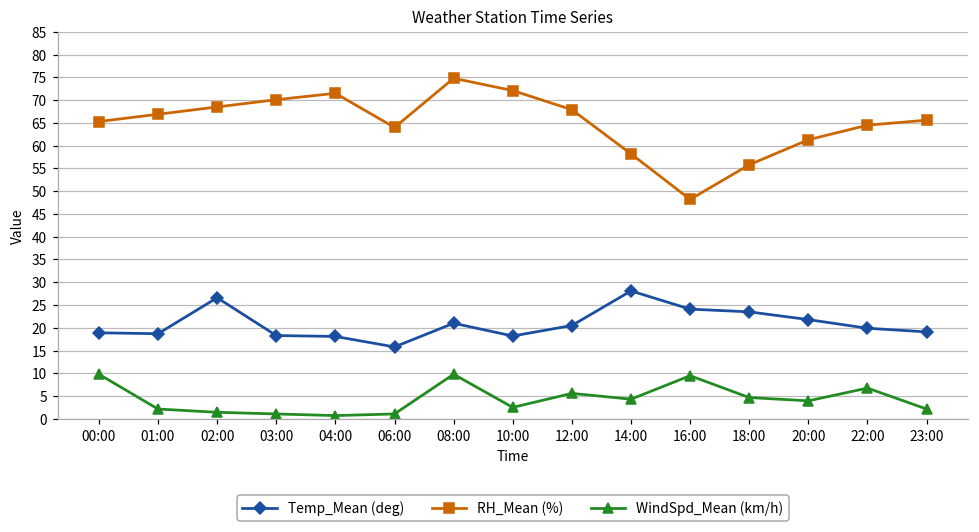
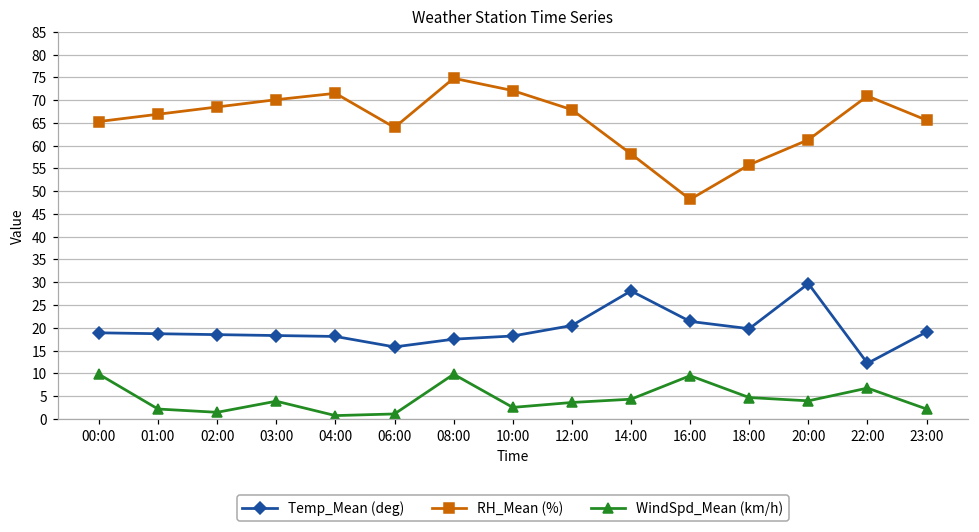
Temp_Mean (deg), 02:00: 27 -> 19
WindSpd_Mean (km/h), 03:00: 1 -> 4
Temp_Mean (deg), 08:00: 21 -> 18
WindSpd_Mean (km/h), 12:00: 6 -> 4
Temp_Mean (deg), 16:00: 24 -> 21
Temp_Mean (deg), 18:00: 24 -> 20
Temp_Mean (deg), 20:00: 22 -> 30
Temp_Mean (deg), 22:00: 20 -> 12
RH_Mean (%), 22:00: 65 -> 71
